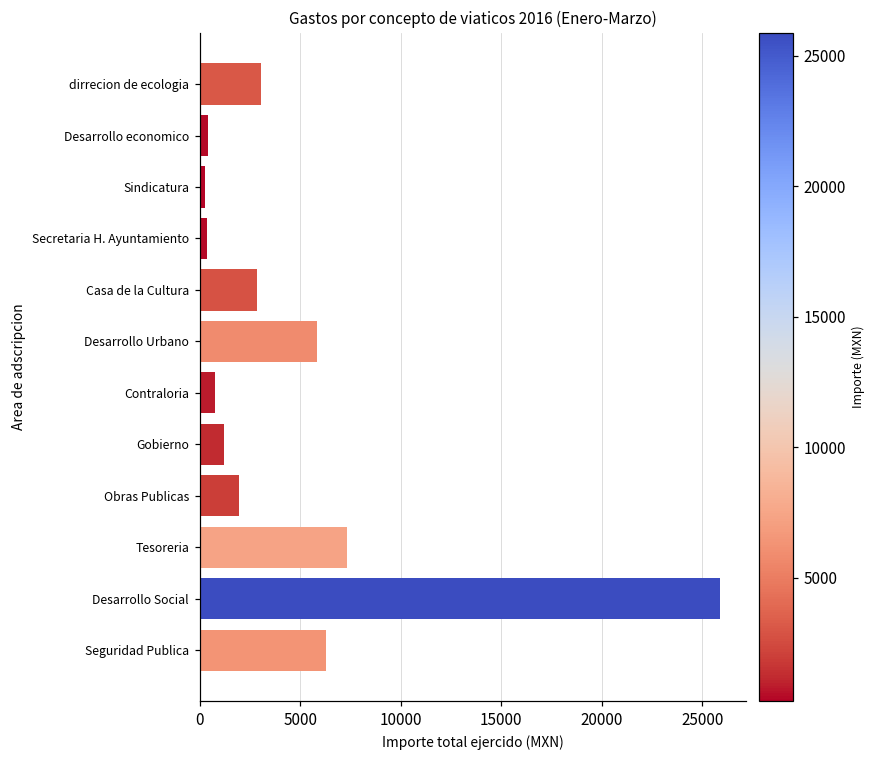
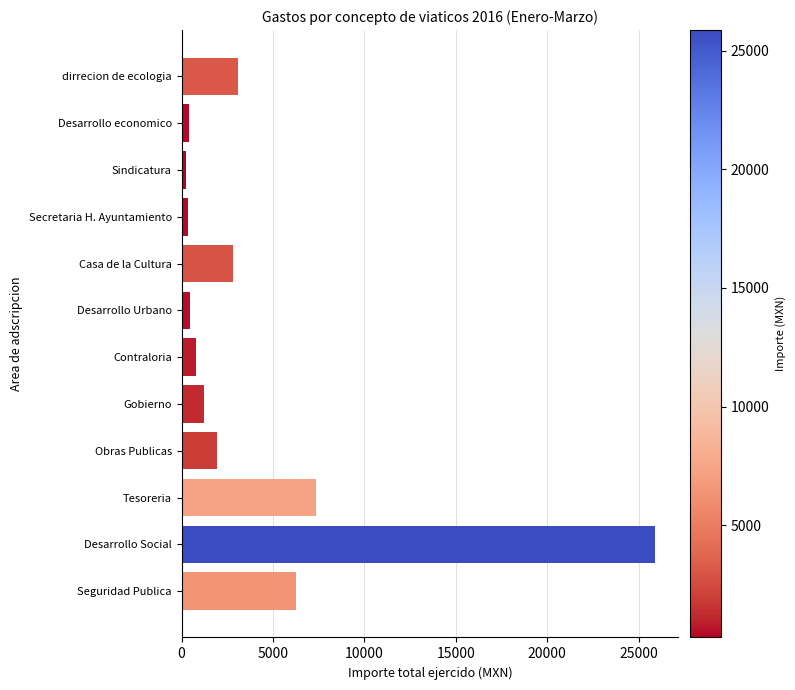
Desarrollo Urbano: 5800 -> 500
